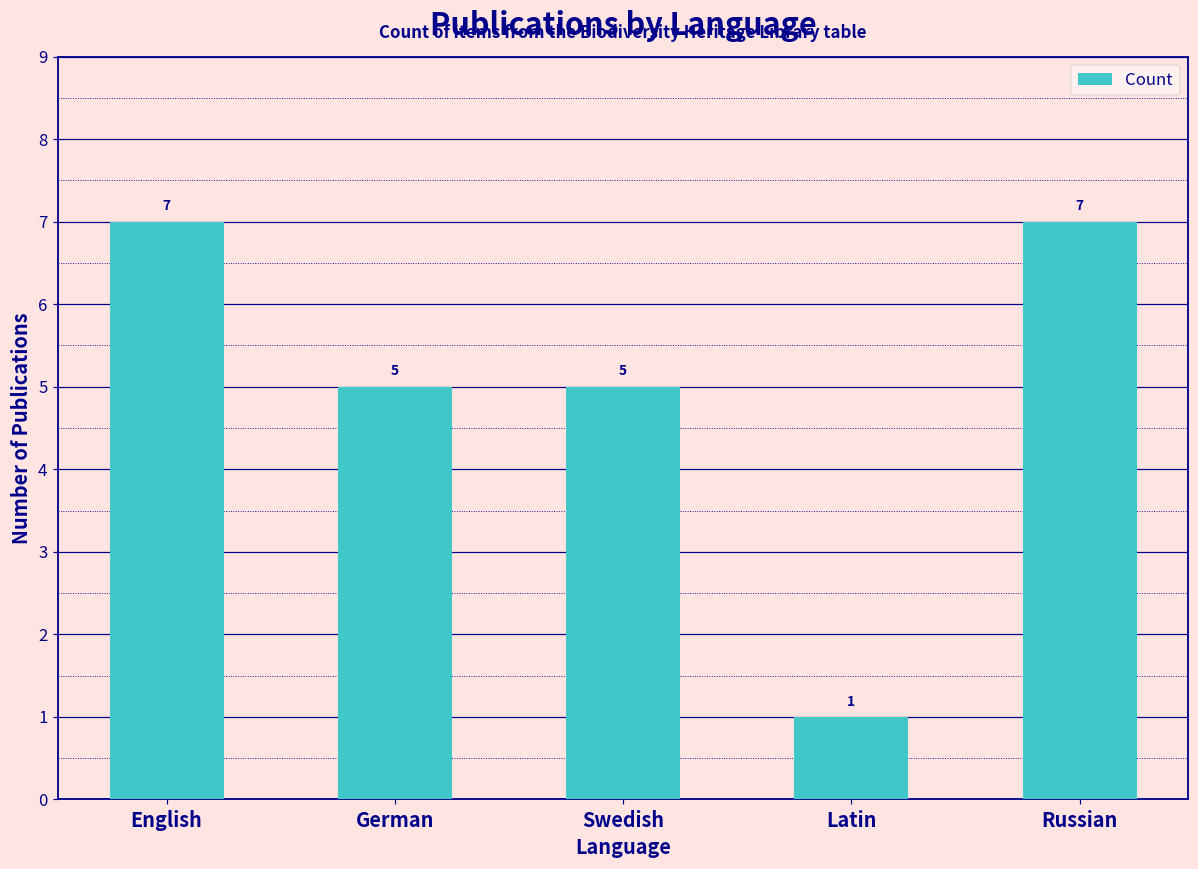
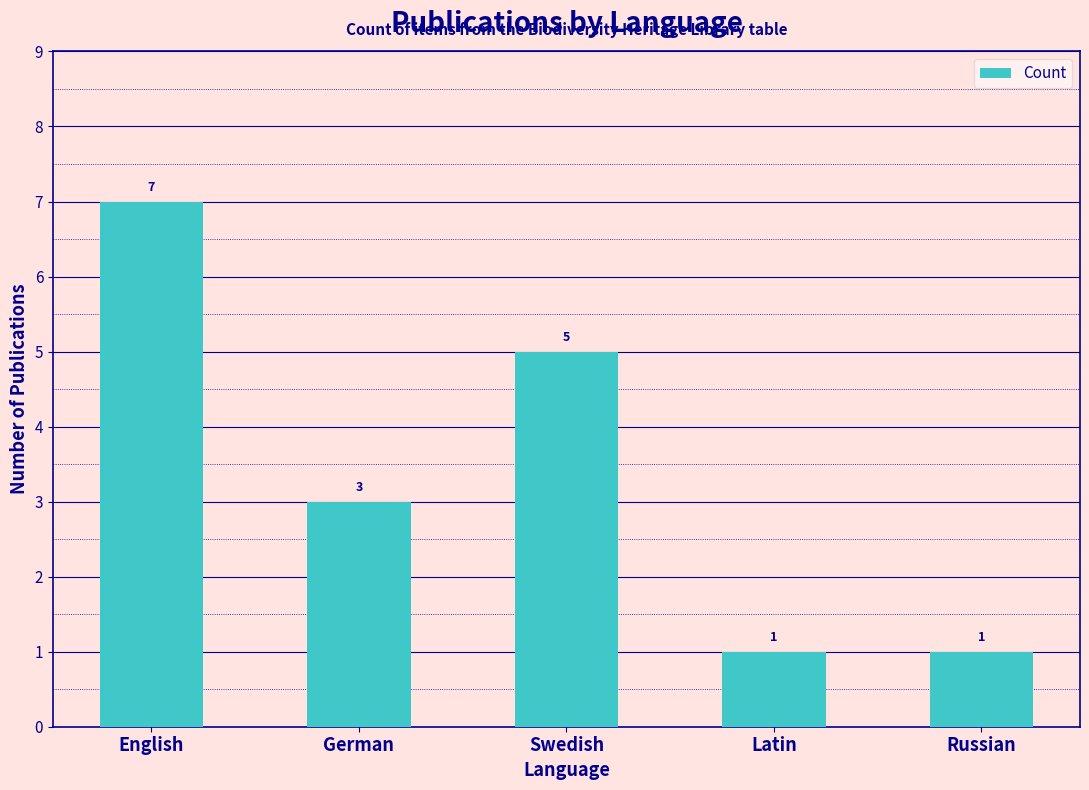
German: 5 -> 3
Russian: 7 -> 1
